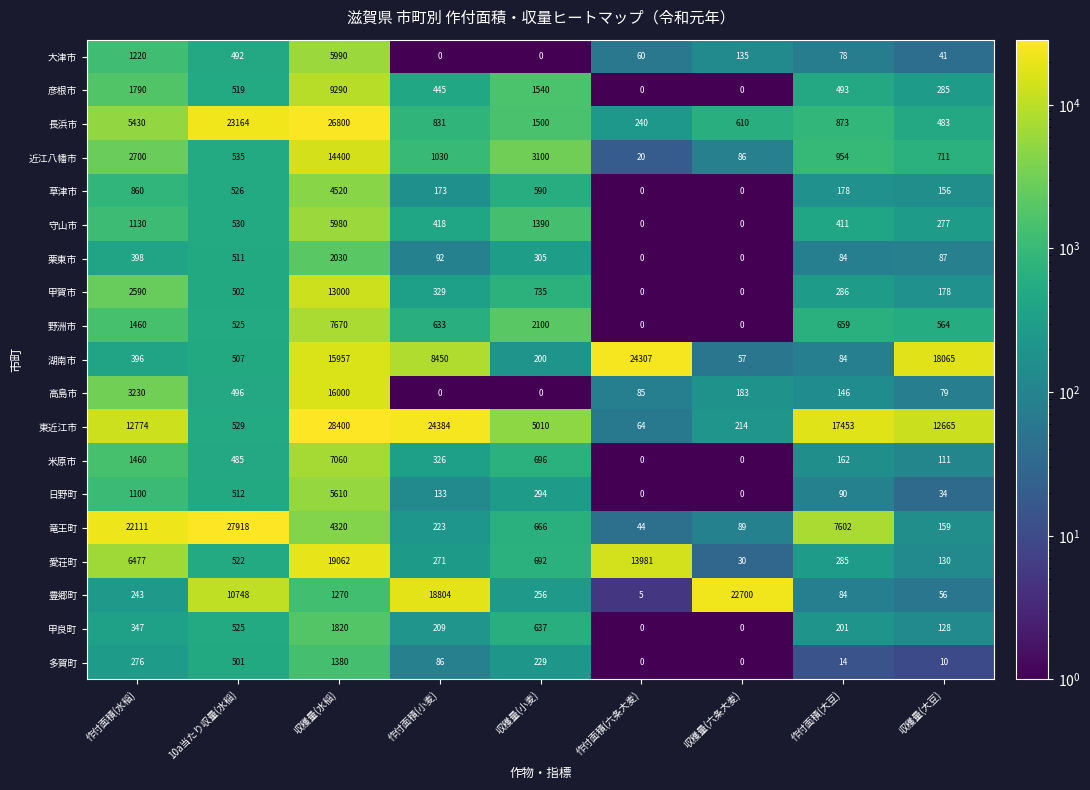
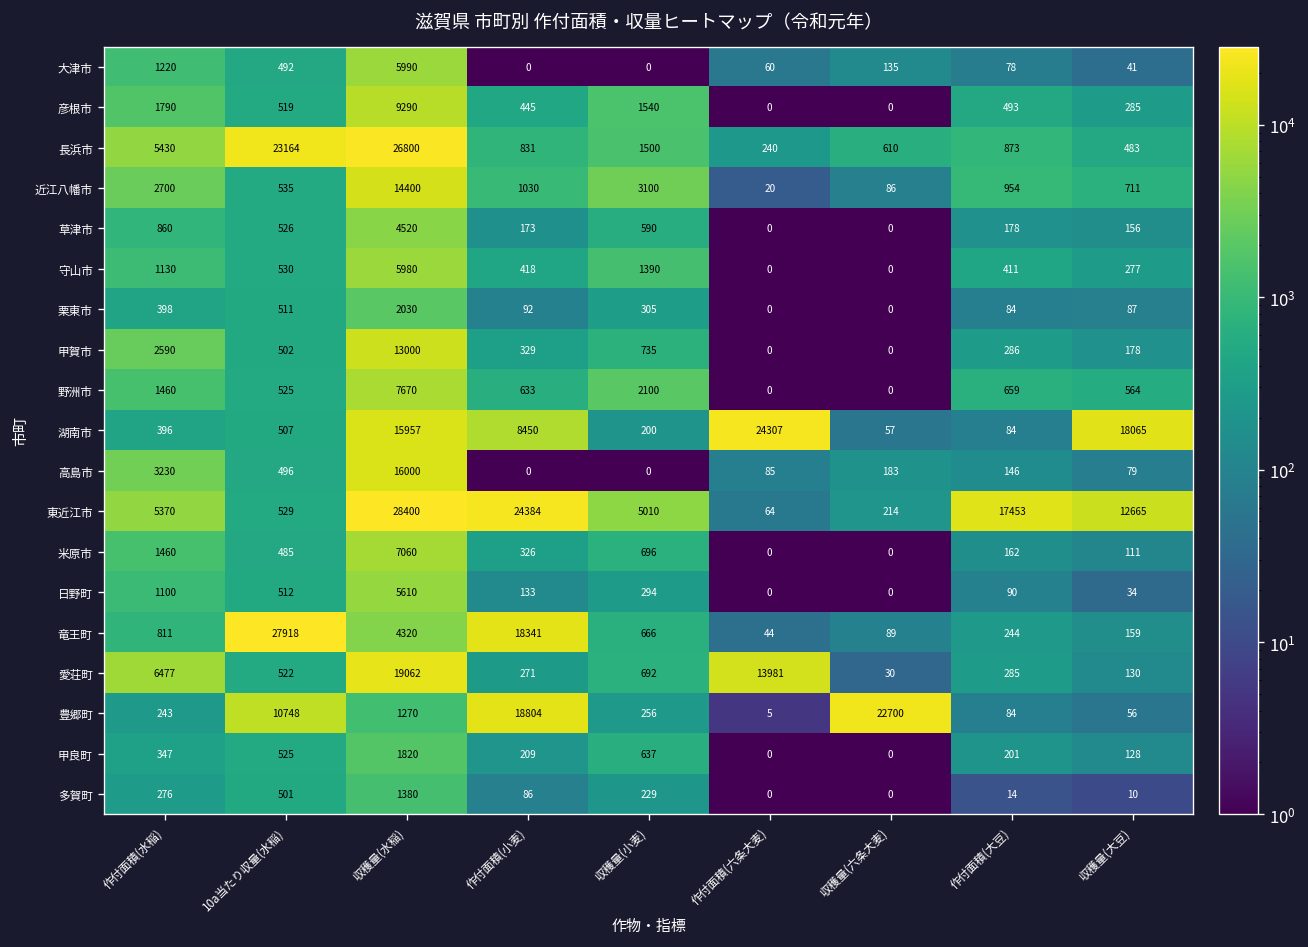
東近江市, 作付面積(水稲): 12774 -> 5370
竜王町, 作付面積(水稲): 22111 -> 811
竜王町, 作付面積(小麦): 223 -> 18341
竜王町, 作付面積(大豆): 7602 -> 244
